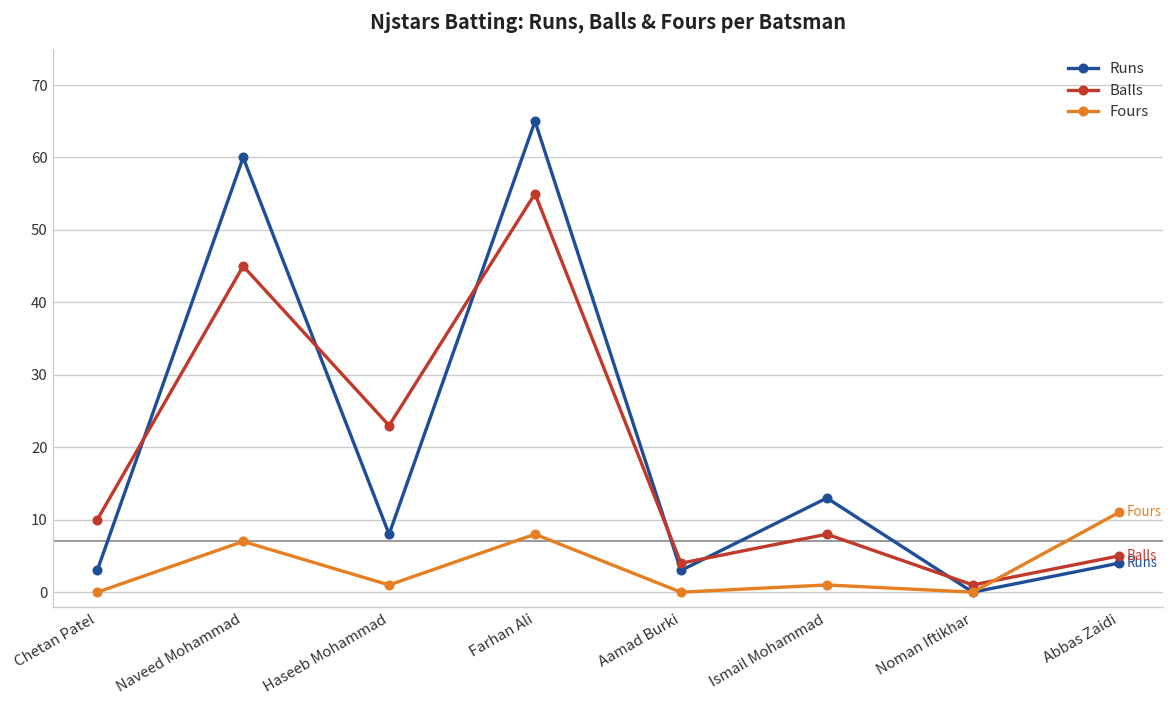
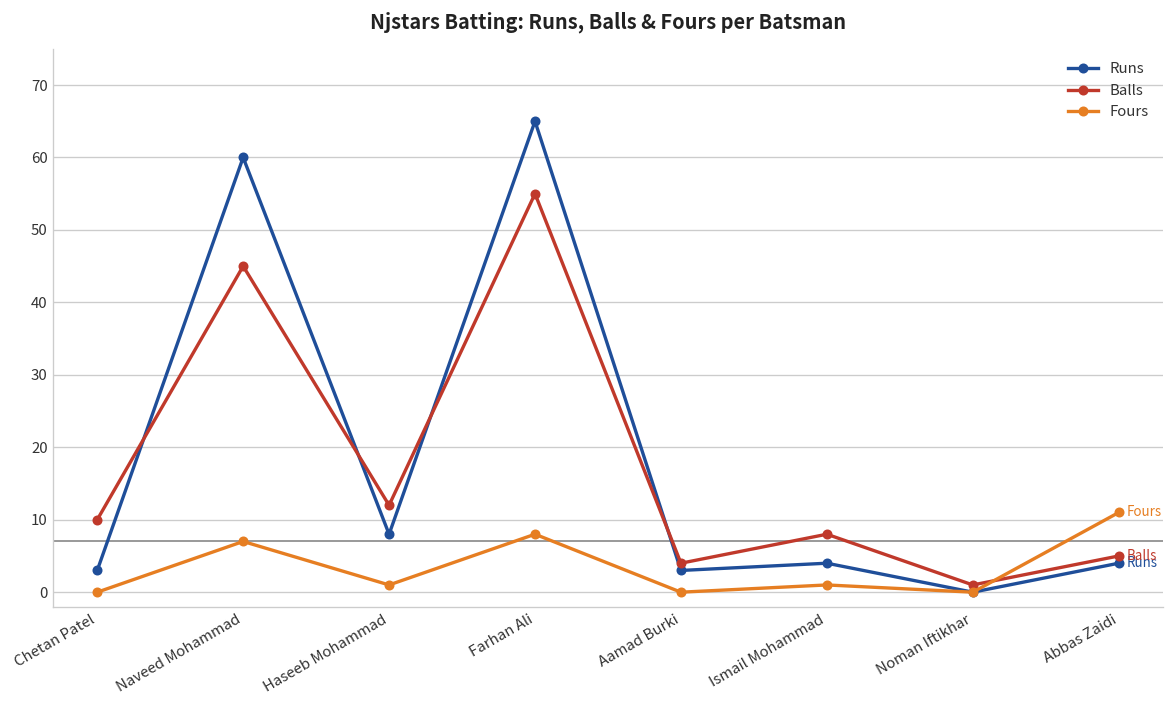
Balls, Haseeb Mohammad: 23 -> 12
Runs, Ismail Mohammad: 13 -> 4
